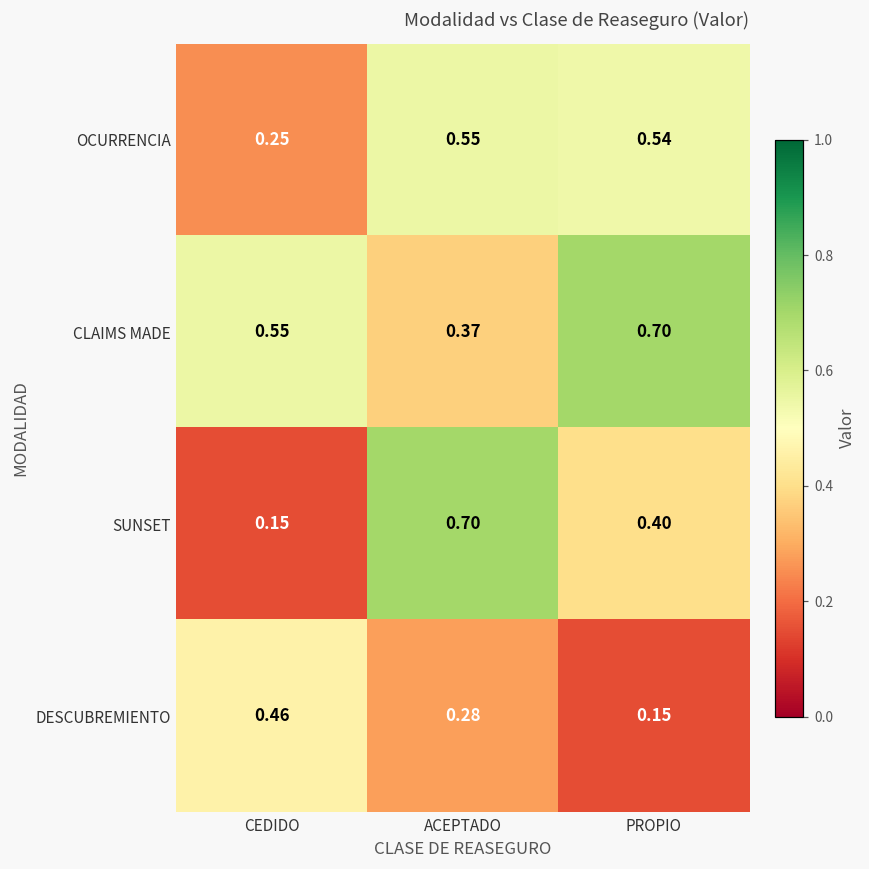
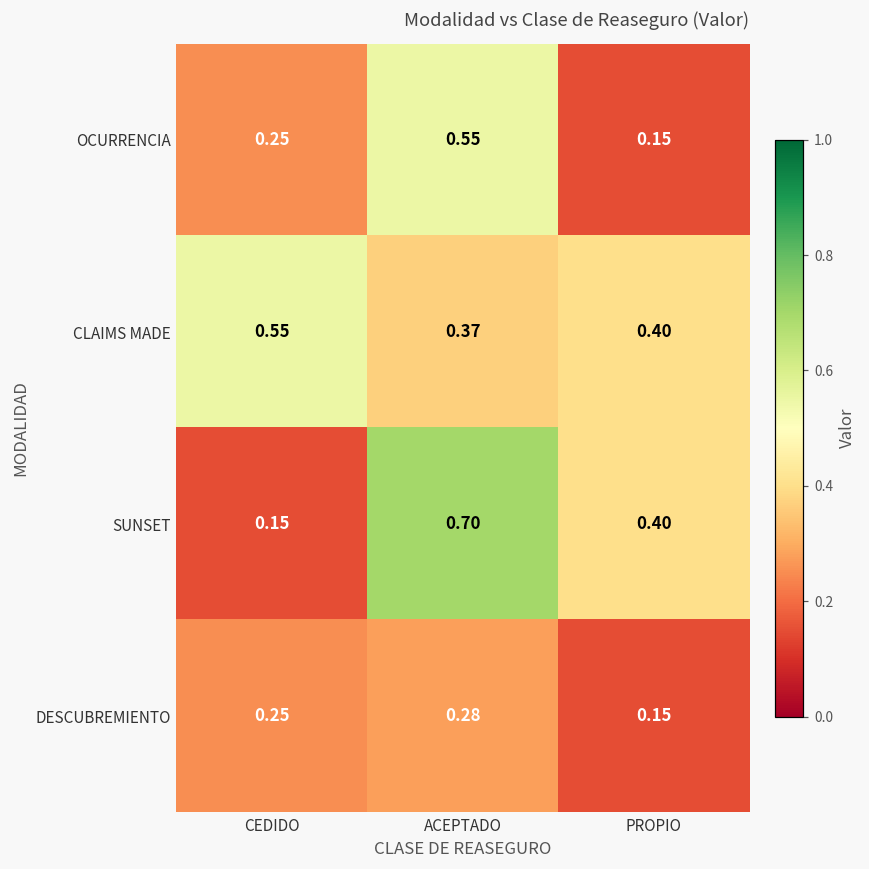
OCURRENCIA, PROPIO: 0.54 -> 0.15
CLAIMS MADE, PROPIO: 0.70 -> 0.40
DESCUBREMIENTO, CEDIDO: 0.46 -> 0.25
